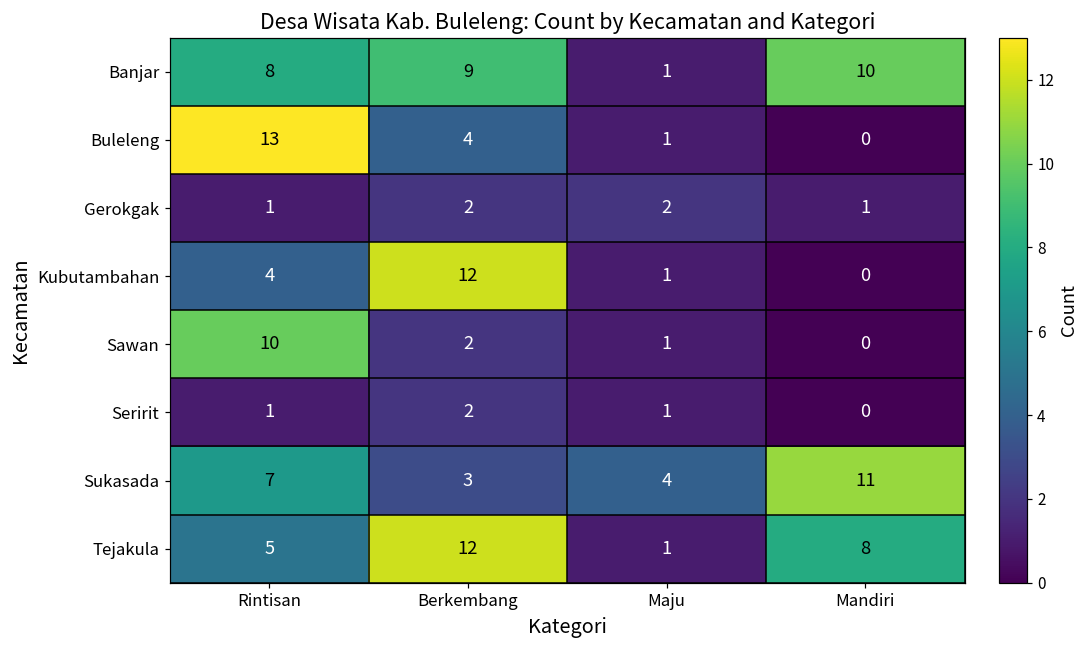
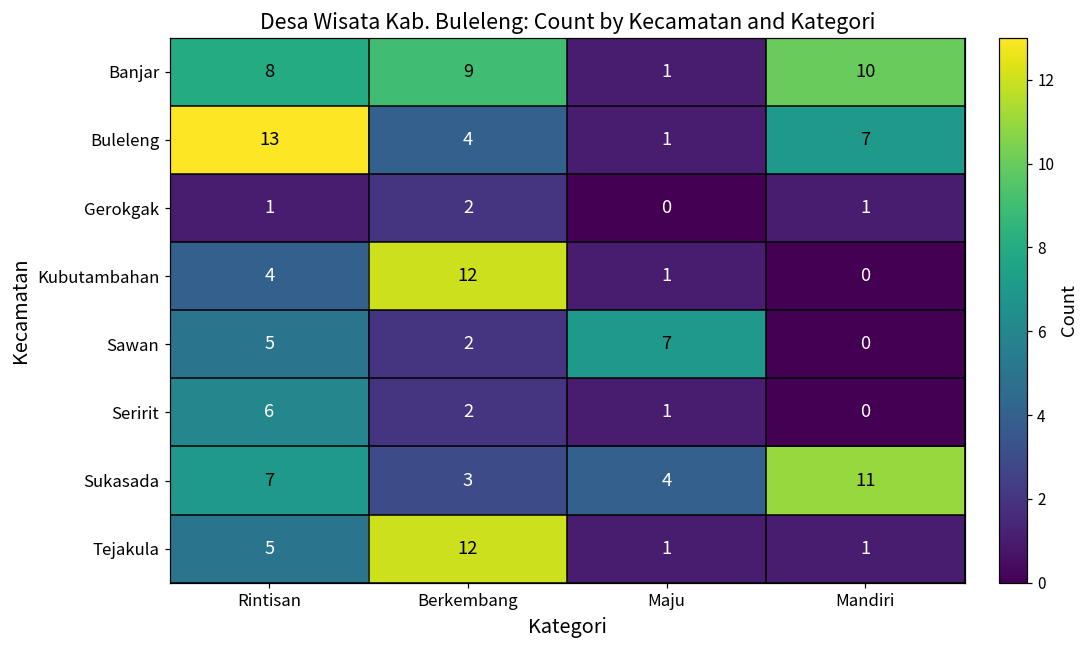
Buleleng, Mandiri: 0 -> 7
Gerokgak, Maju: 2 -> 0
Sawan, Rintisan: 10 -> 5
Sawan, Maju: 1 -> 7
Seririt, Rintisan: 1 -> 6
Tejakula, Mandiri: 8 -> 1
